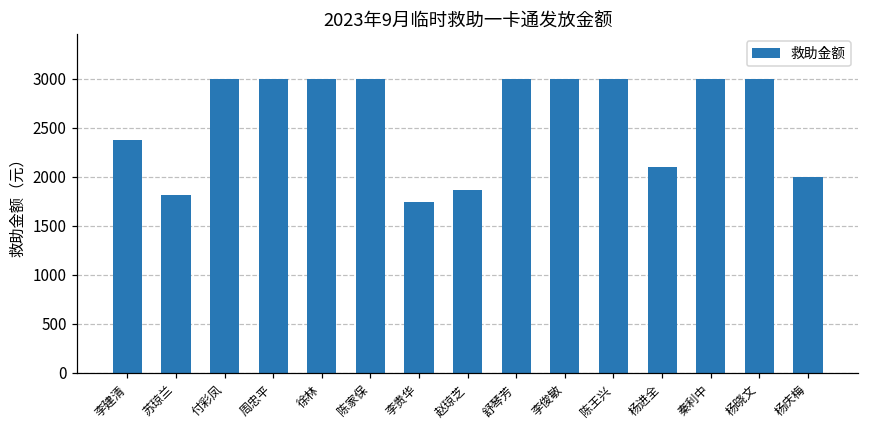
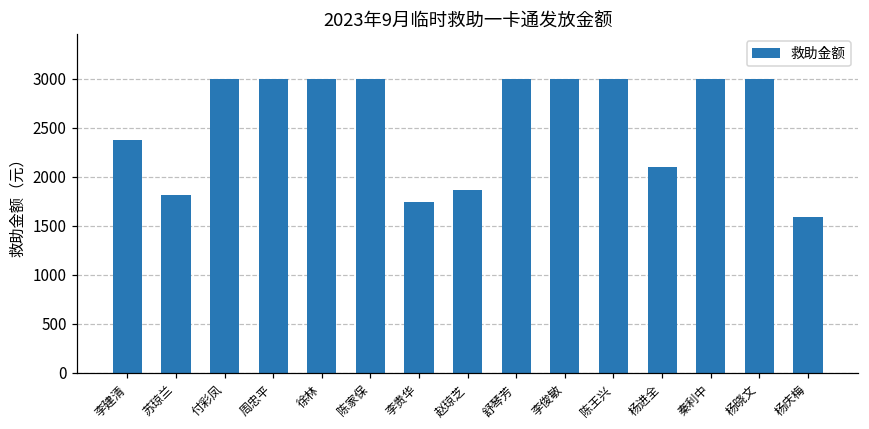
杨庆梅: 2000 -> 1600
